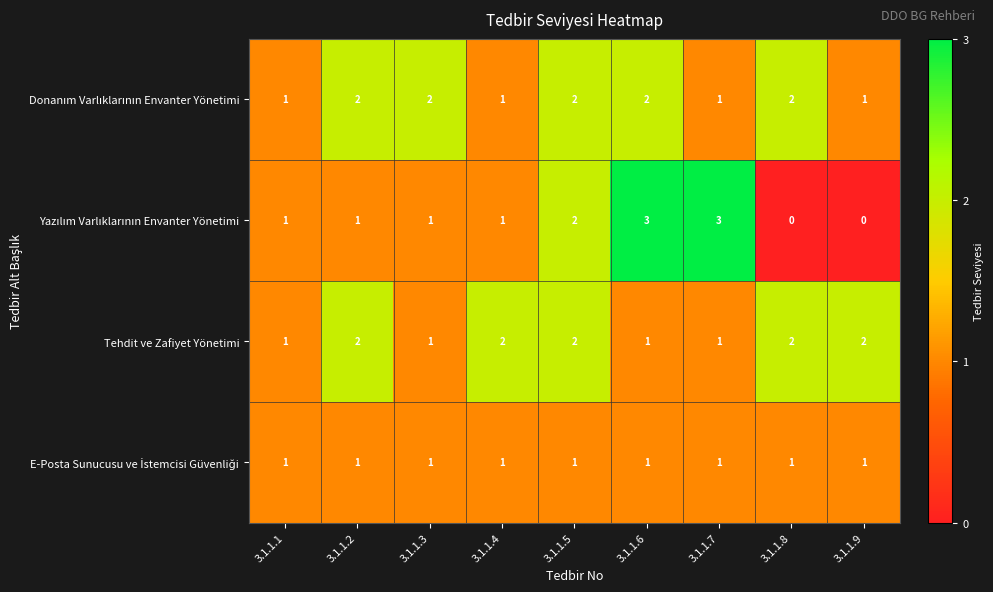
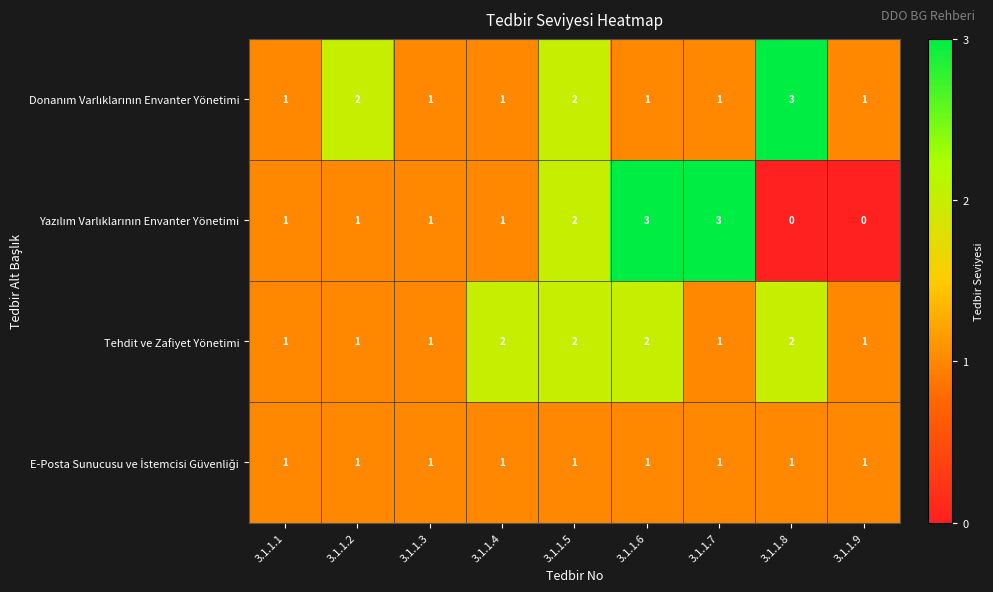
Donanım Varlıklarının Envanter Yönetimi, 3.1.1.3: 2 -> 1
Donanım Varlıklarının Envanter Yönetimi, 3.1.1.6: 2 -> 1
Donanım Varlıklarının Envanter Yönetimi, 3.1.1.8: 2 -> 3
Tehdit ve Zafiyet Yönetimi, 3.1.1.2: 2 -> 1
Tehdit ve Zafiyet Yönetimi, 3.1.1.6: 1 -> 2
Tehdit ve Zafiyet Yönetimi, 3.1.1.9: 2 -> 1
